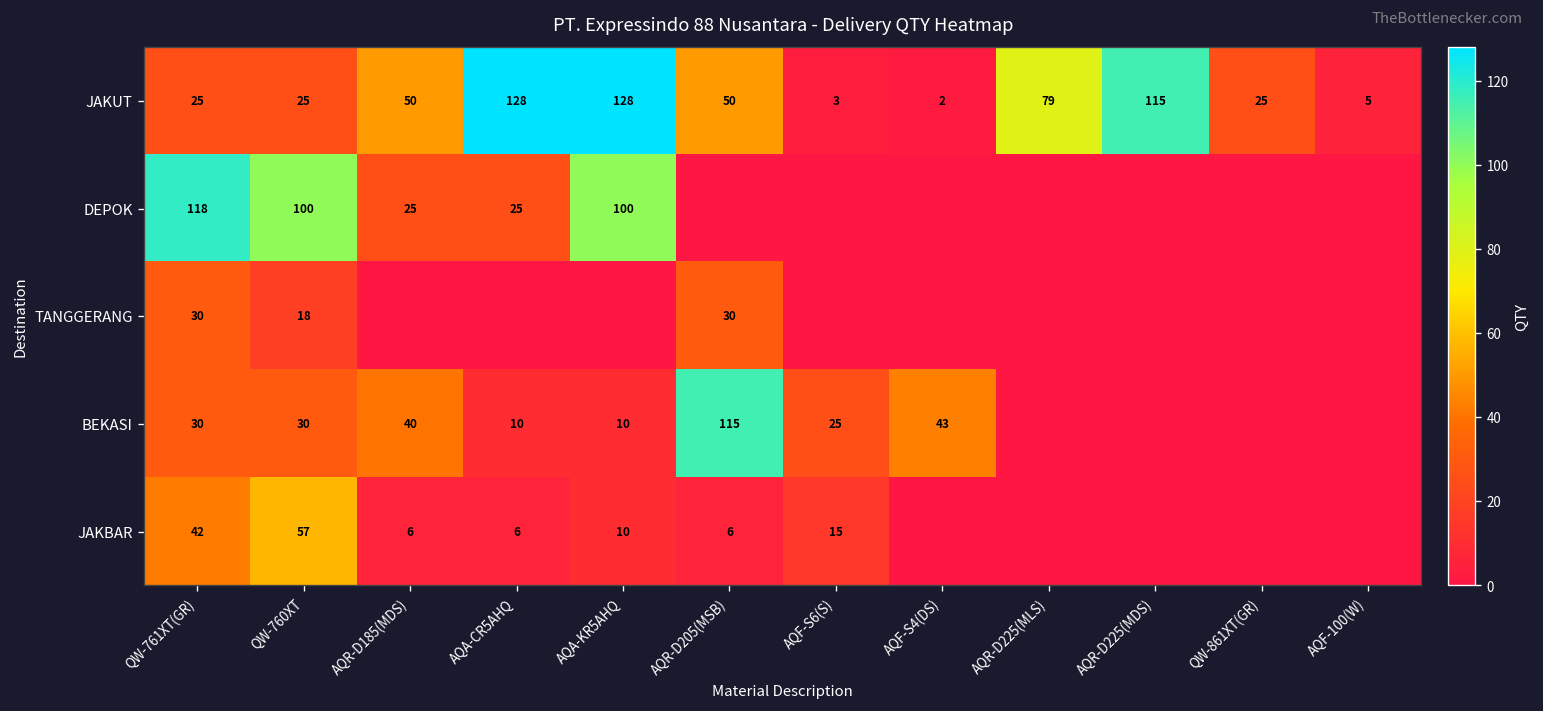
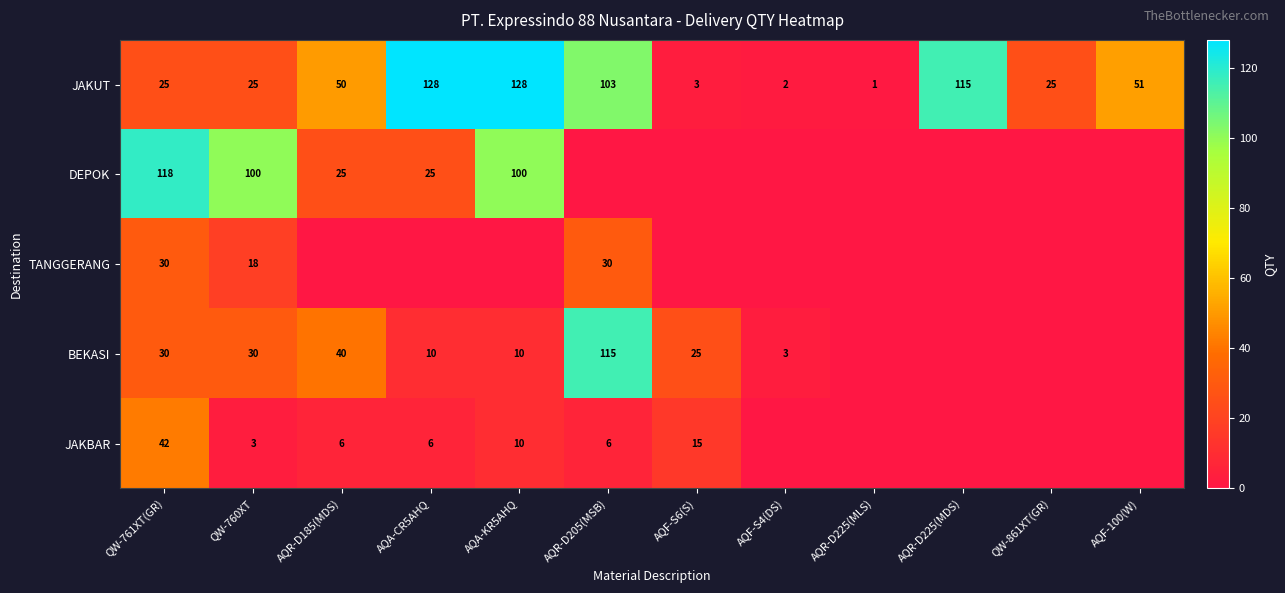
JAKUT, AQR-D205(MSB): 50 -> 103
JAKUT, AQR-D225(MLS): 79 -> 1
JAKUT, AQF-100(W): 5 -> 51
BEKASI, AQF-S4(DS): 43 -> 3
JAKBAR, QW-760XT: 57 -> 3
